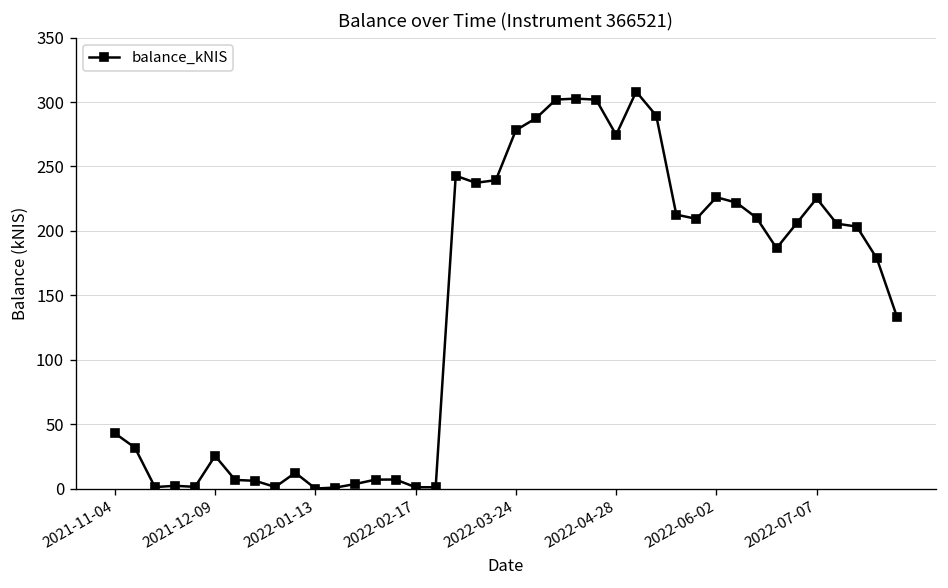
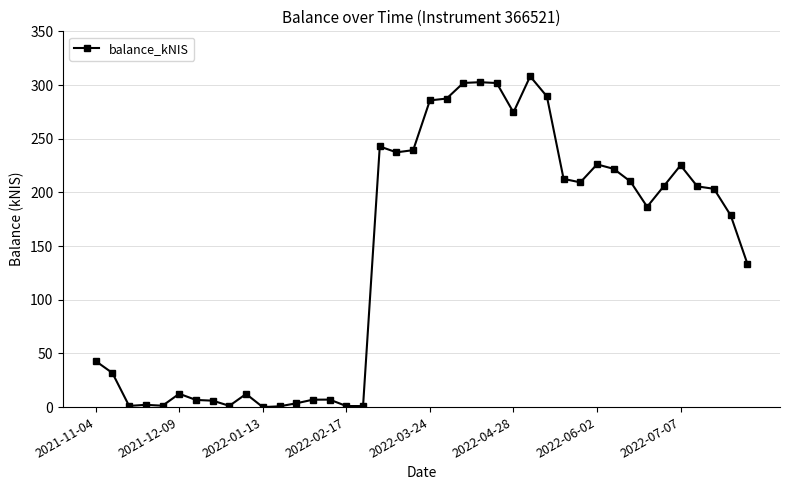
2021-12-09: 25 -> 12
2022-03-24: 278 -> 286
